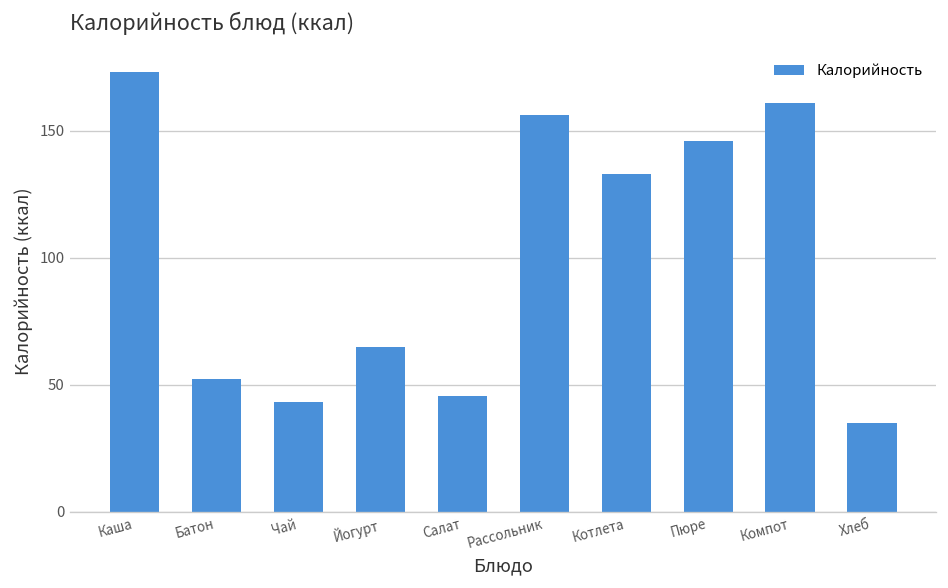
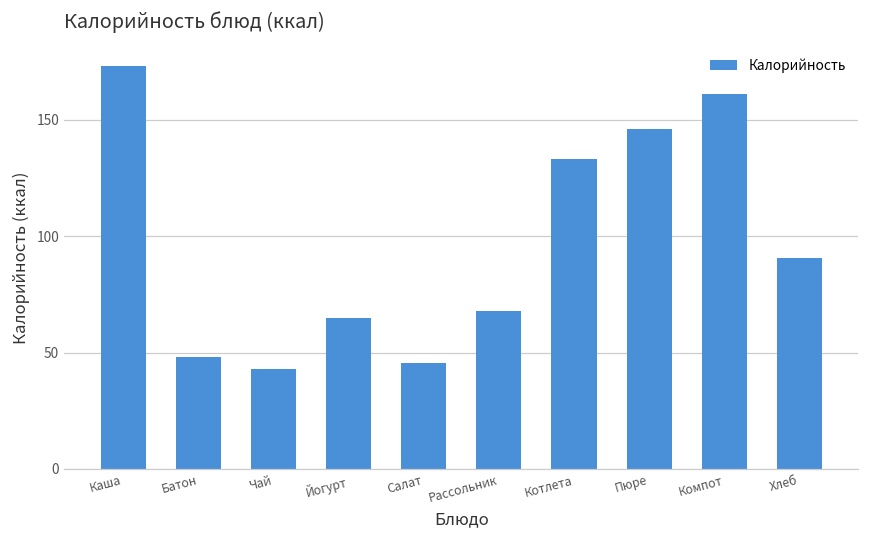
Батон: 52 -> 48
Рассольник: 156 -> 68
Хлеб: 35 -> 91
